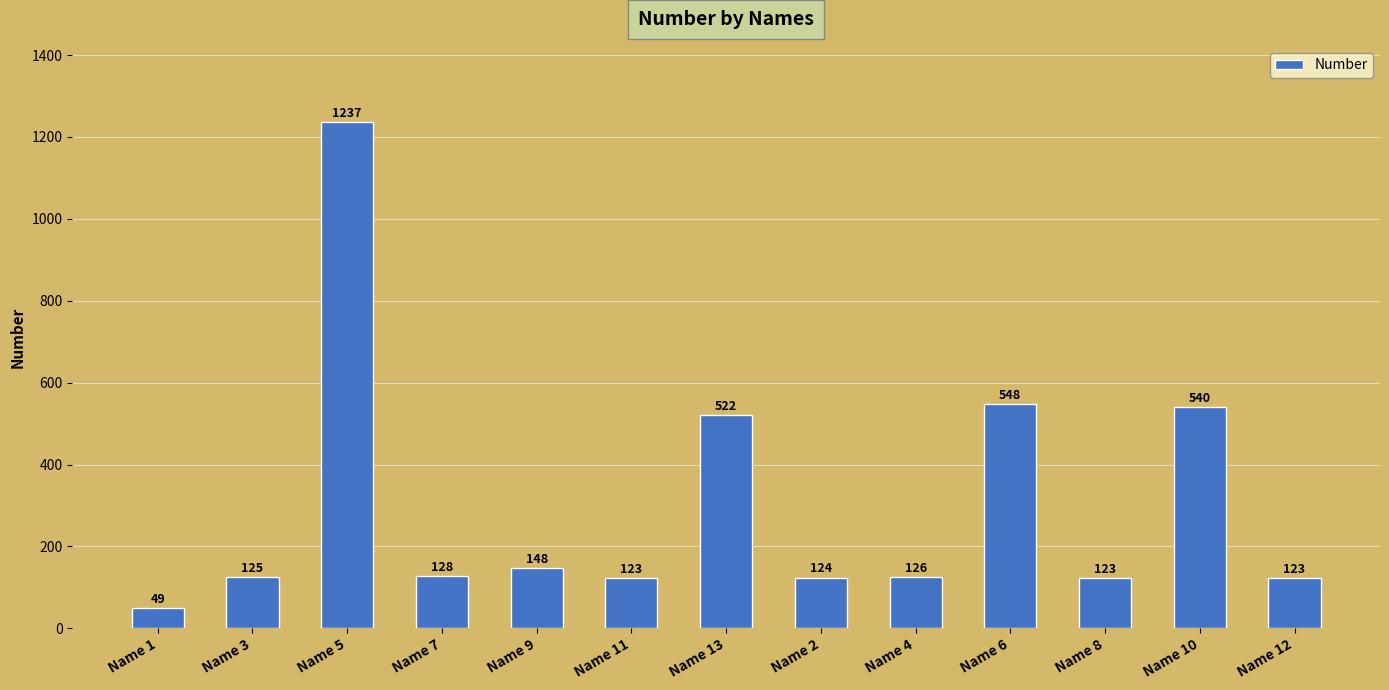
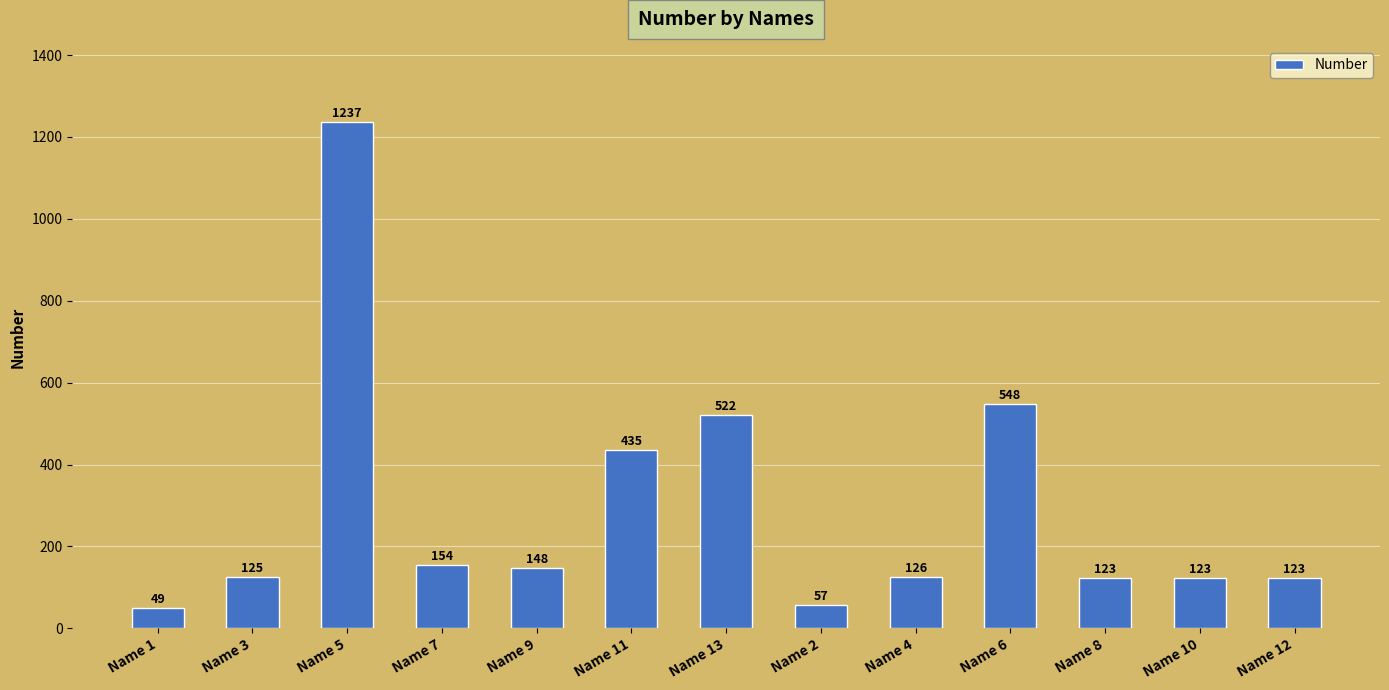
Name 7: 128 -> 154
Name 11: 123 -> 435
Name 2: 124 -> 57
Name 10: 540 -> 123
